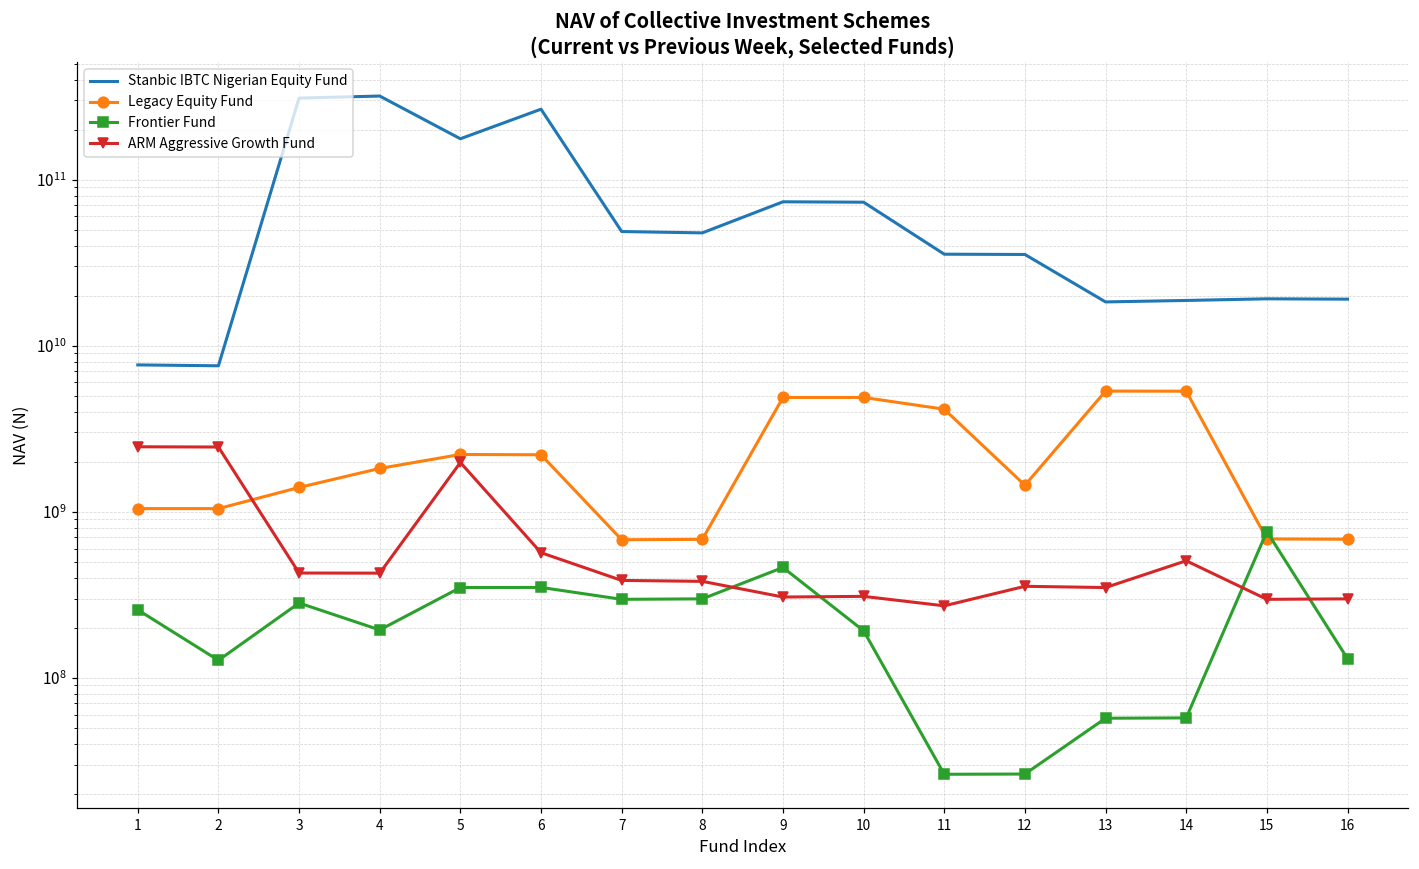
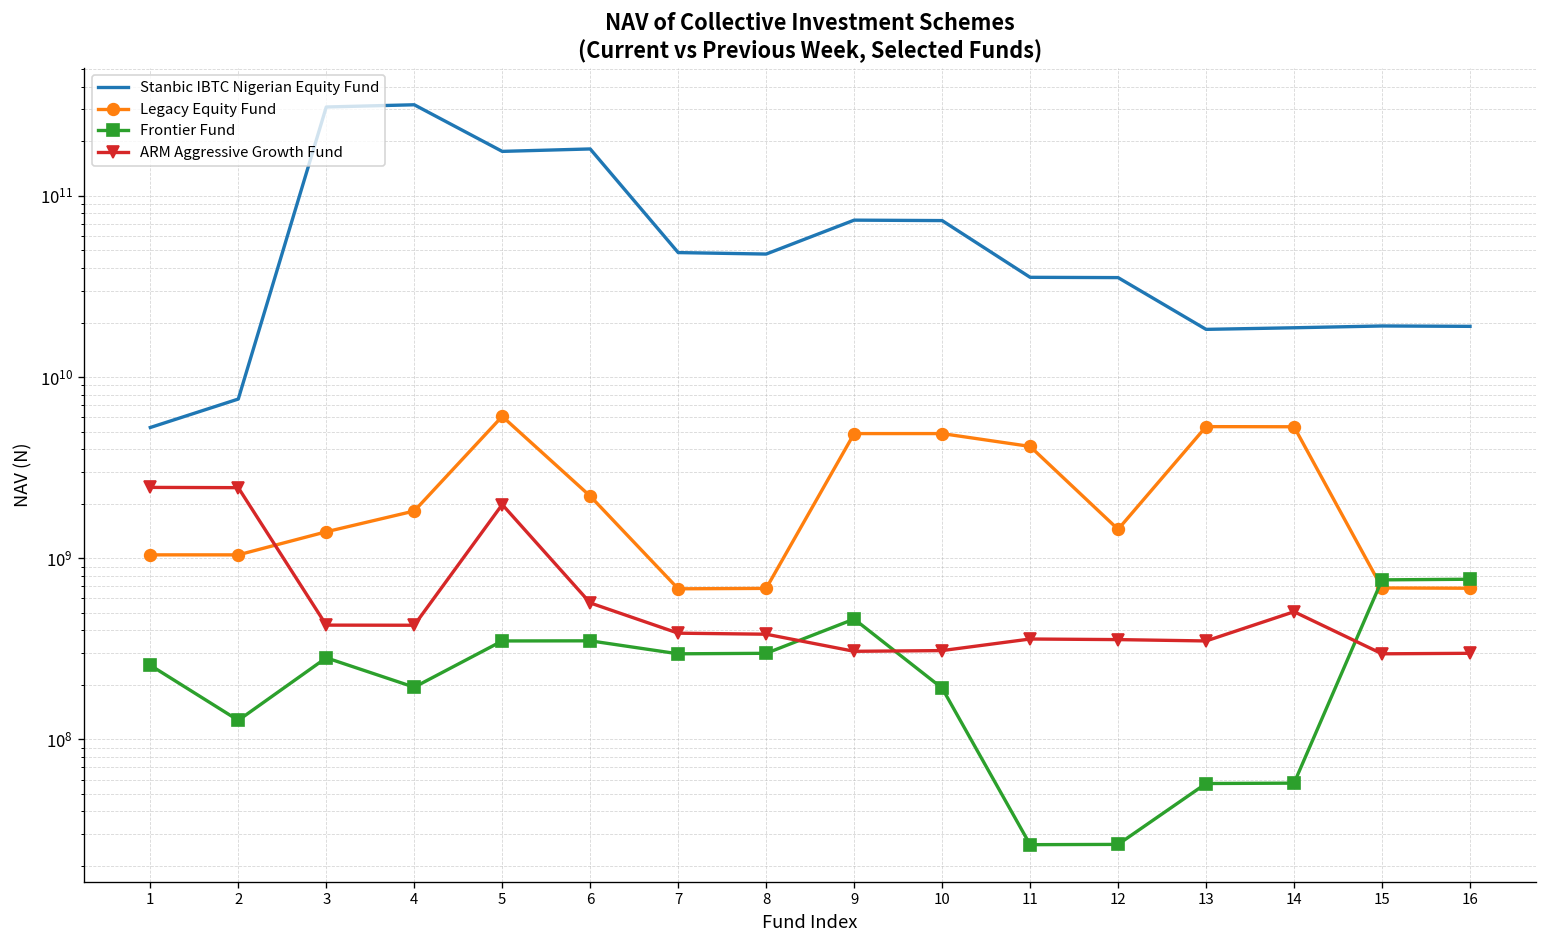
Stanbic IBTC Nigerian Equity Fund, 1: 8000000000 -> 5300000000
Legacy Equity Fund, 5: 2200000000 -> 6100000000
Stanbic IBTC Nigerian Equity Fund, 6: 270000000000 -> 180000000000
ARM Aggressive Growth Fund, 11: 270000000 -> 360000000
Frontier Fund, 16: 130000000 -> 800000000
